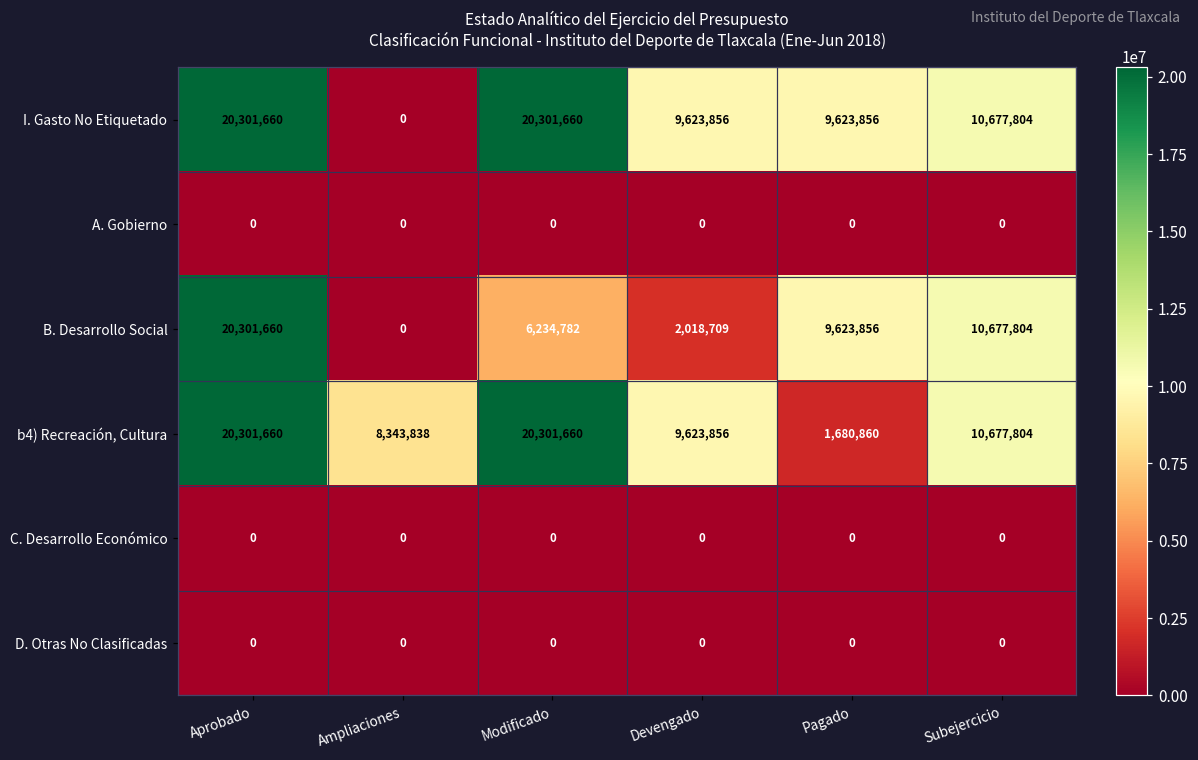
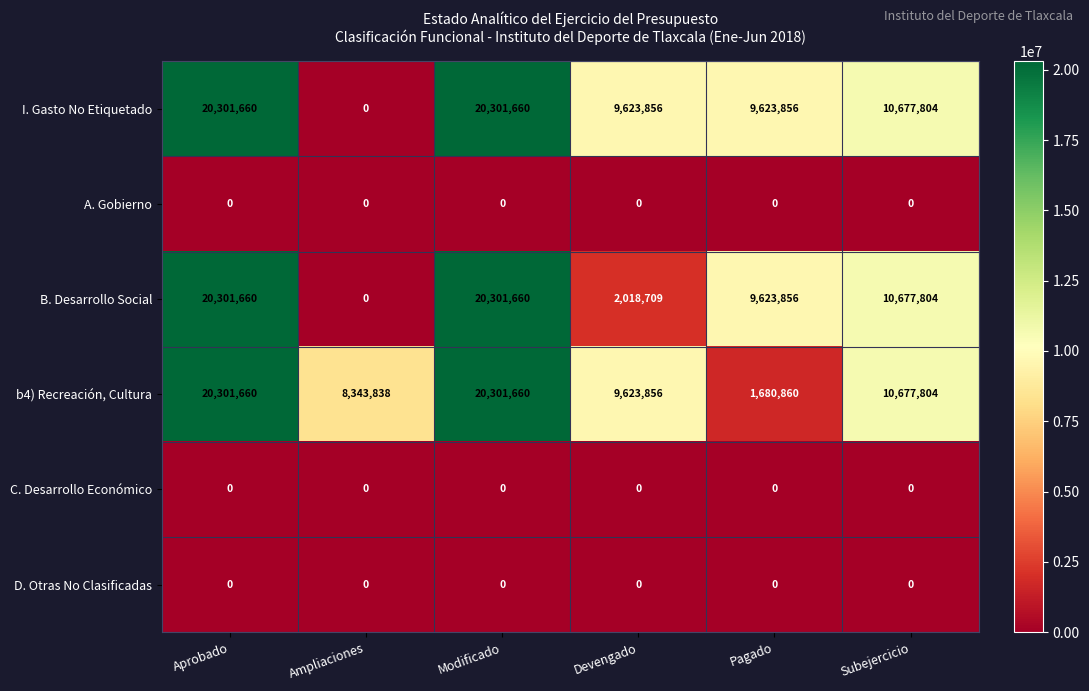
B. Desarrollo Social, Modificado: 6,234,782 -> 20,301,660
